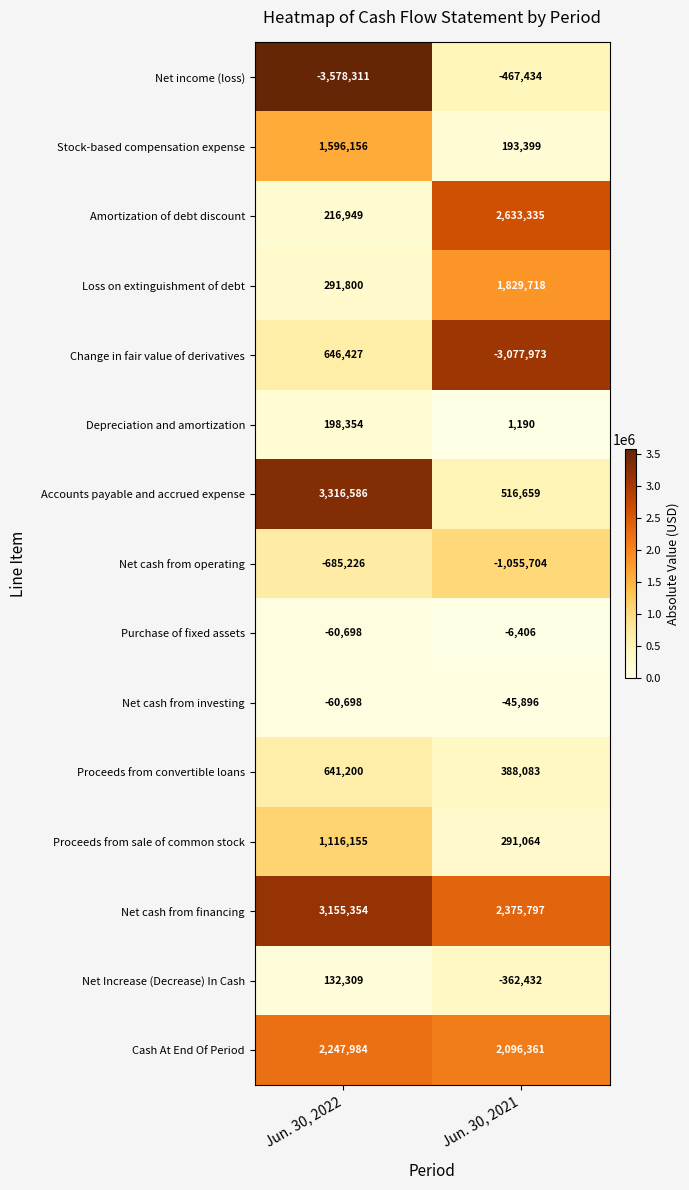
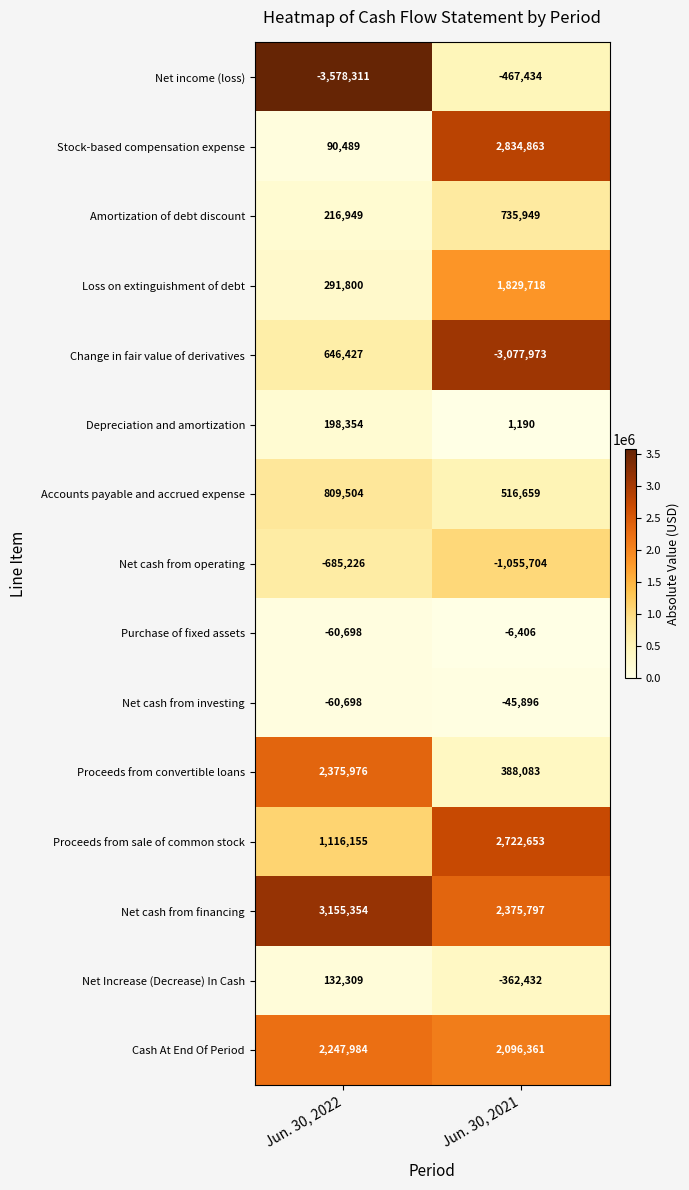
Stock-based compensation expense, Jun. 30, 2022: 1,596,156 -> 90,489
Stock-based compensation expense, Jun. 30, 2021: 193,399 -> 2,834,863
Amortization of debt discount, Jun. 30, 2021: 2,633,335 -> 735,949
Accounts payable and accrued expense, Jun. 30, 2022: 3,316,586 -> 809,504
Proceeds from convertible loans, Jun. 30, 2022: 641,200 -> 2,375,976
Proceeds from sale of common stock, Jun. 30, 2021: 291,064 -> 2,722,653
